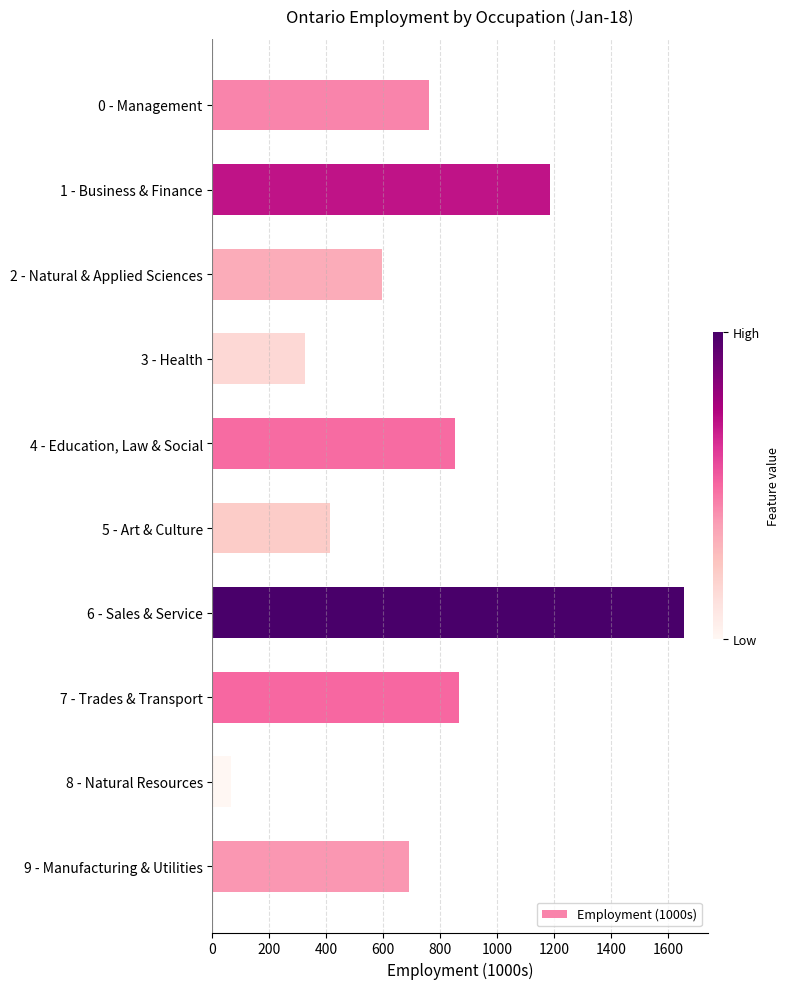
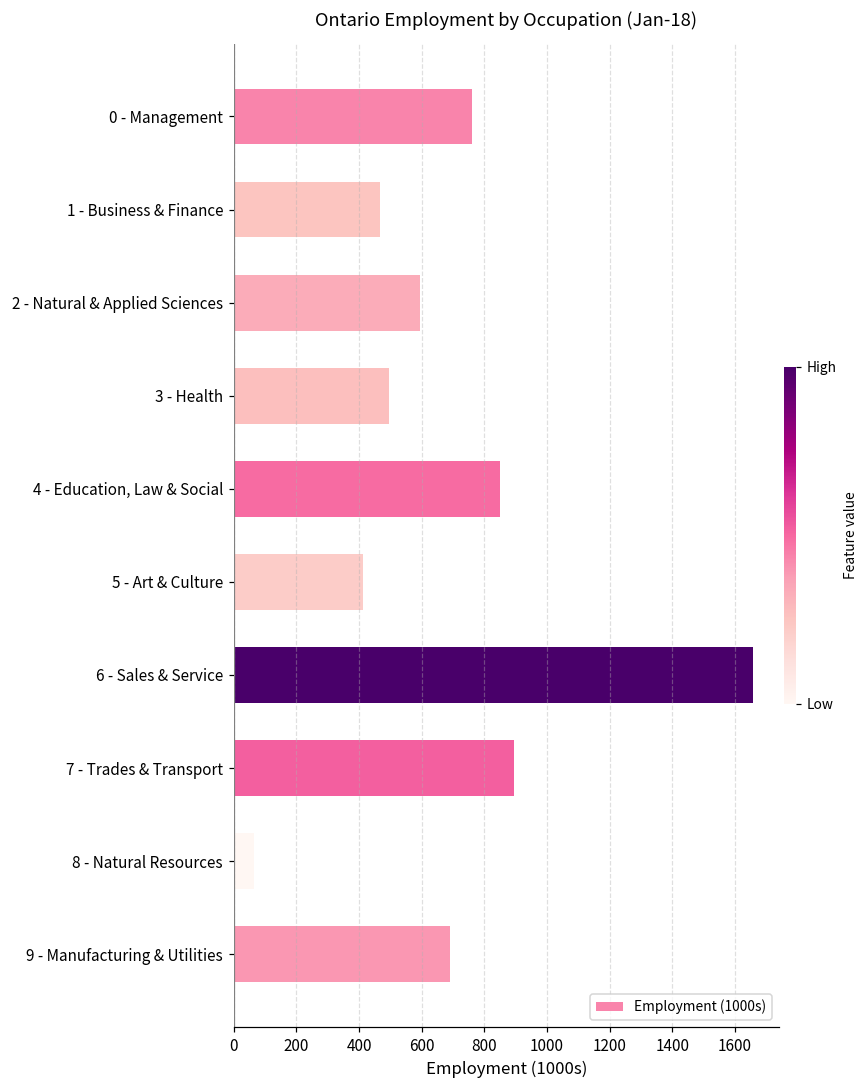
1 - Business & Finance: 1190 -> 470
3 - Health: 330 -> 500
7 - Trades & Transport: 870 -> 890
